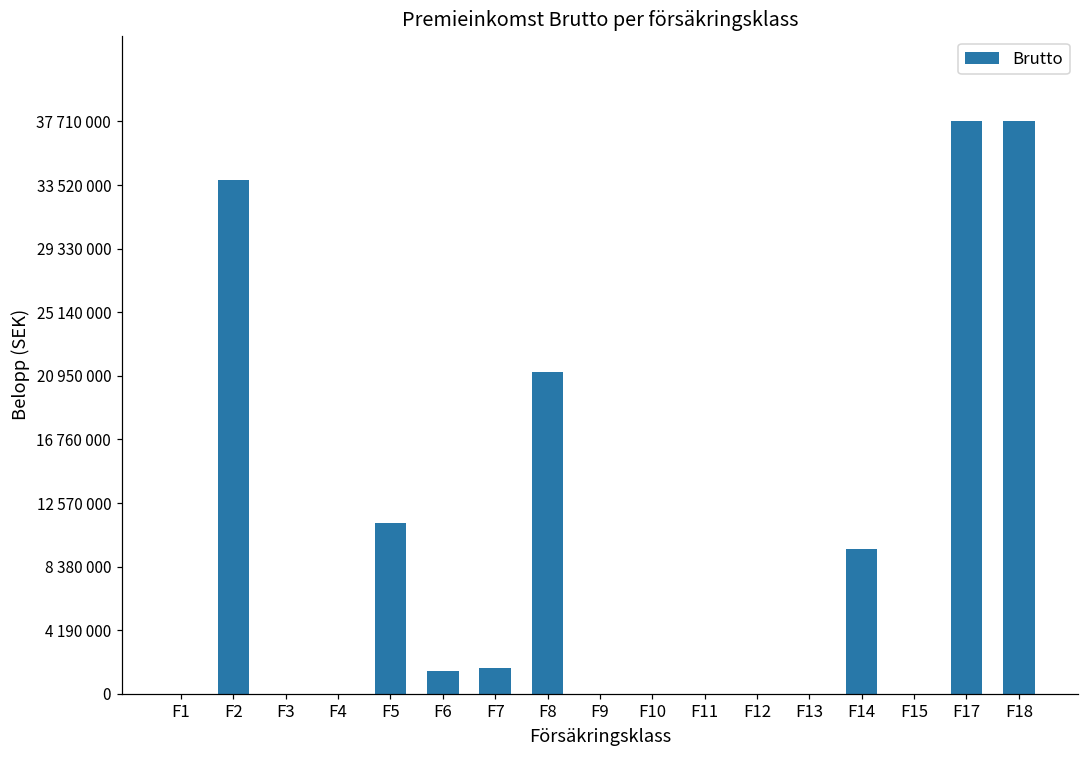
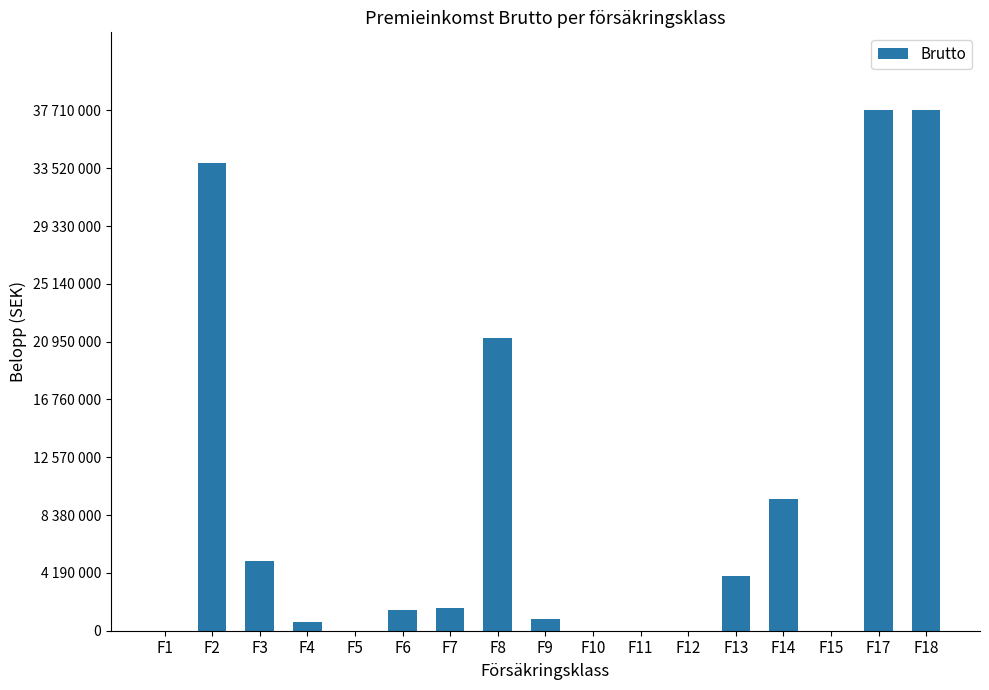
F3: 0 -> 5100000
F4: 0 -> 700000
F5: 11200000 -> 0
F9: 0 -> 800000
F13: 0 -> 4000000
